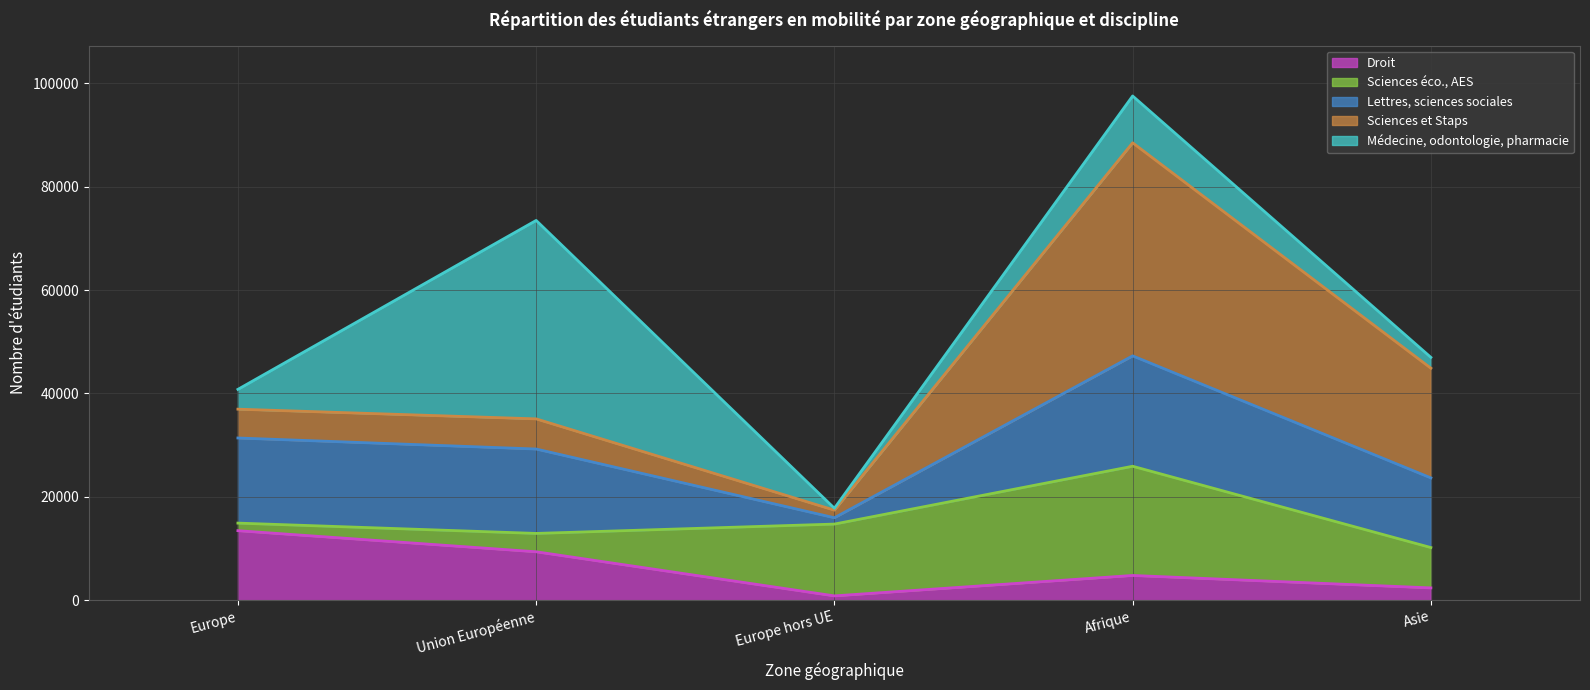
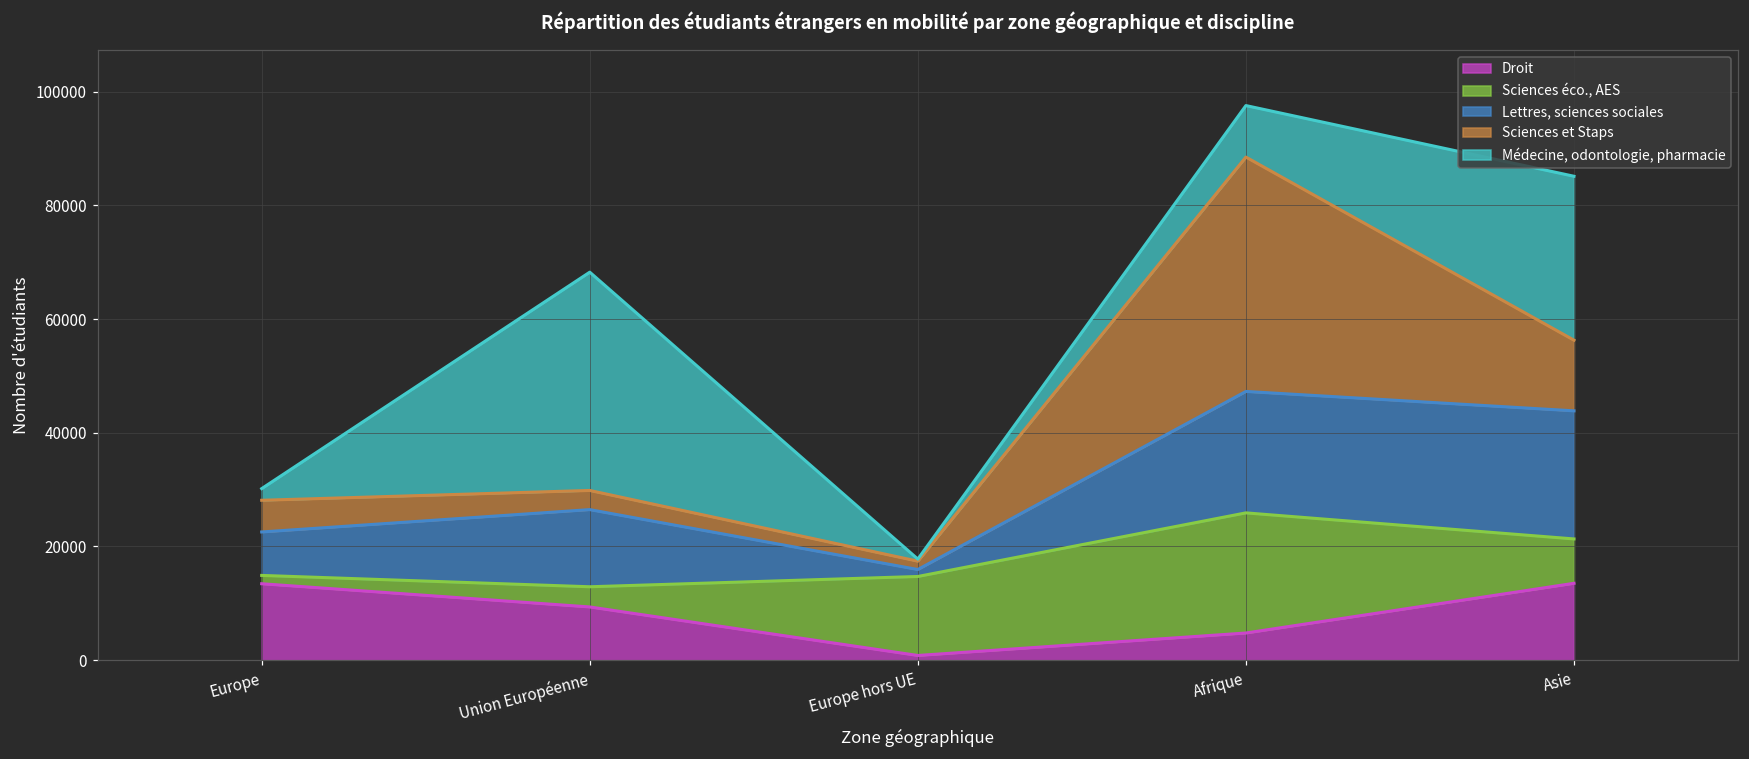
Lettres, sciences sociales, Europe: 16000 -> 8000
Médecine, odontologie, pharmacie, Europe: 4000 -> 2000
Lettres, sciences sociales, Union Européenne: 16000 -> 14000
Sciences et Staps, Union Européenne: 6000 -> 3000
Droit, Asie: 2000 -> 14000
Lettres, sciences sociales, Asie: 13000 -> 23000
Sciences et Staps, Asie: 21000 -> 12000
Médecine, odontologie, pharmacie, Asie: 2000 -> 29000
